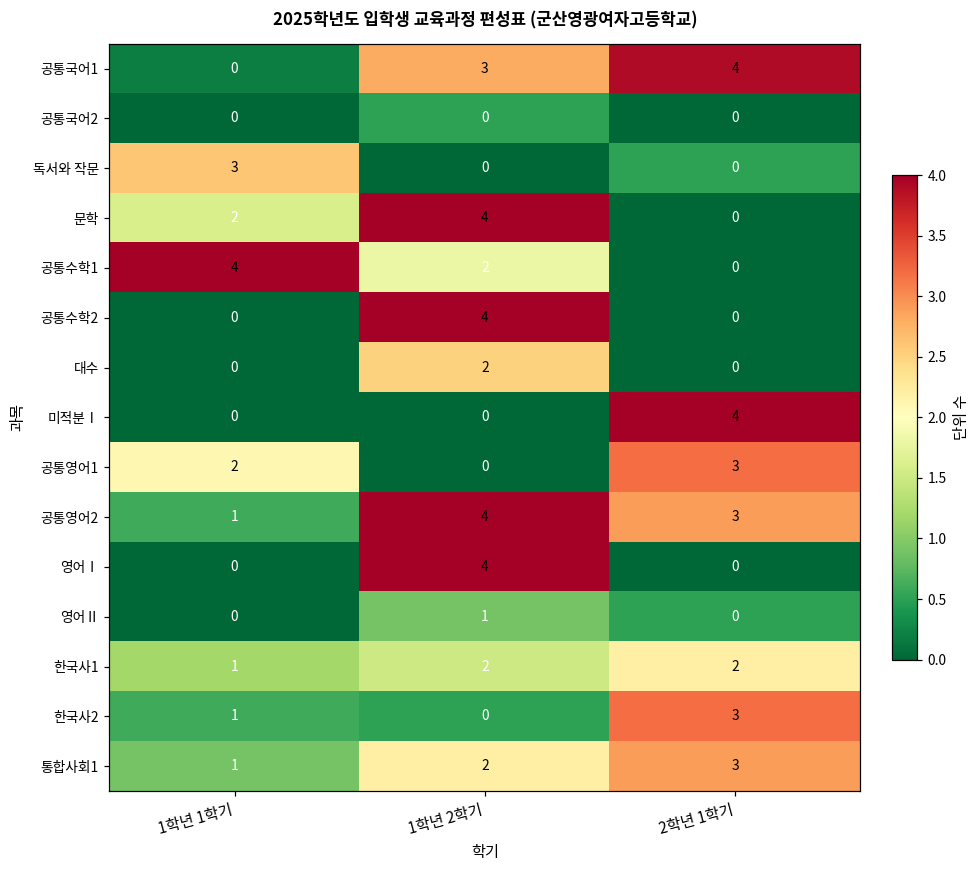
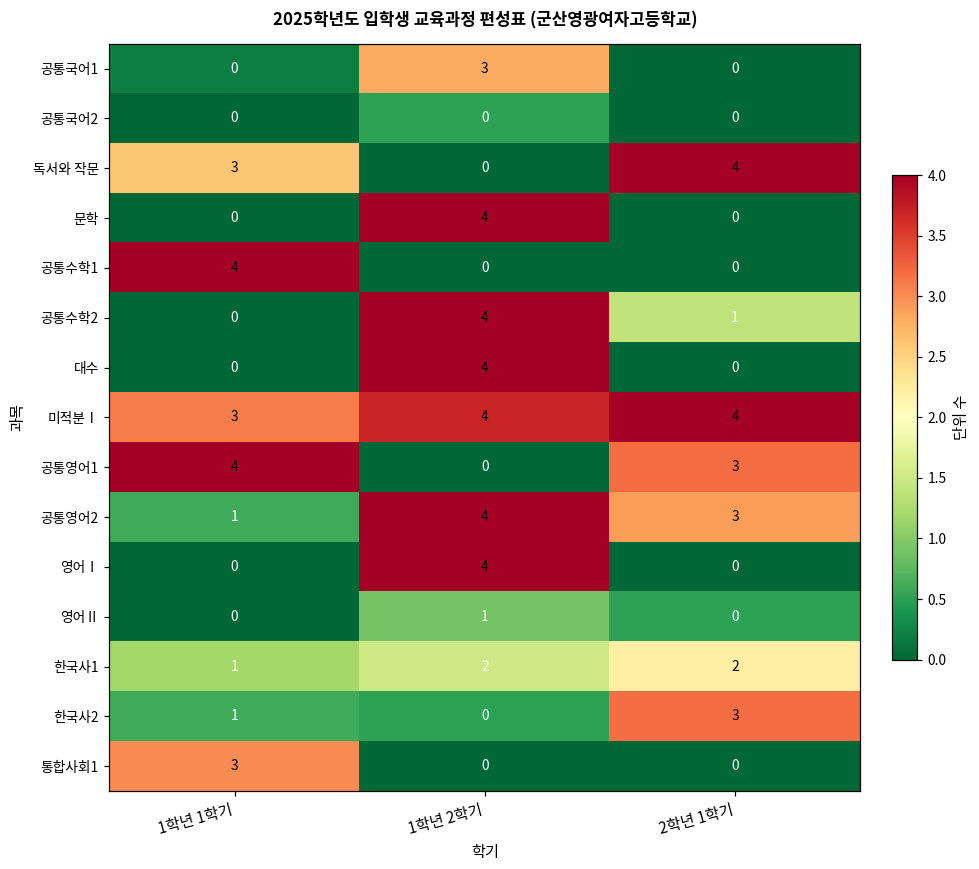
공통국어1, 2학년 1학기: 4 -> 0
독서와 작문, 2학년 1학기: 0 -> 4
문학, 1학년 1학기: 2 -> 0
공통수학1, 1학년 2학기: 2 -> 0
공통수학2, 2학년 1학기: 0 -> 1
대수, 1학년 2학기: 2 -> 4
미적분Ⅰ, 1학년 1학기: 0 -> 3
미적분Ⅰ, 1학년 2학기: 0 -> 4
공통영어1, 1학년 1학기: 2 -> 4
통합사회1, 1학년 1학기: 1 -> 3
통합사회1, 1학년 2학기: 2 -> 0
통합사회1, 2학년 1학기: 3 -> 0
